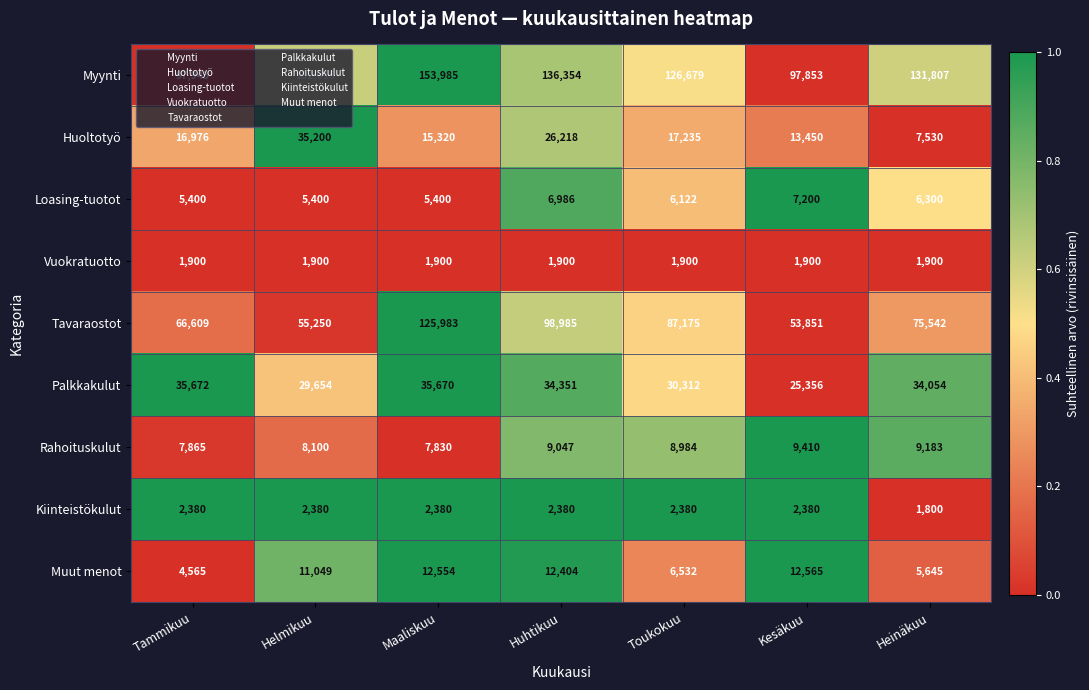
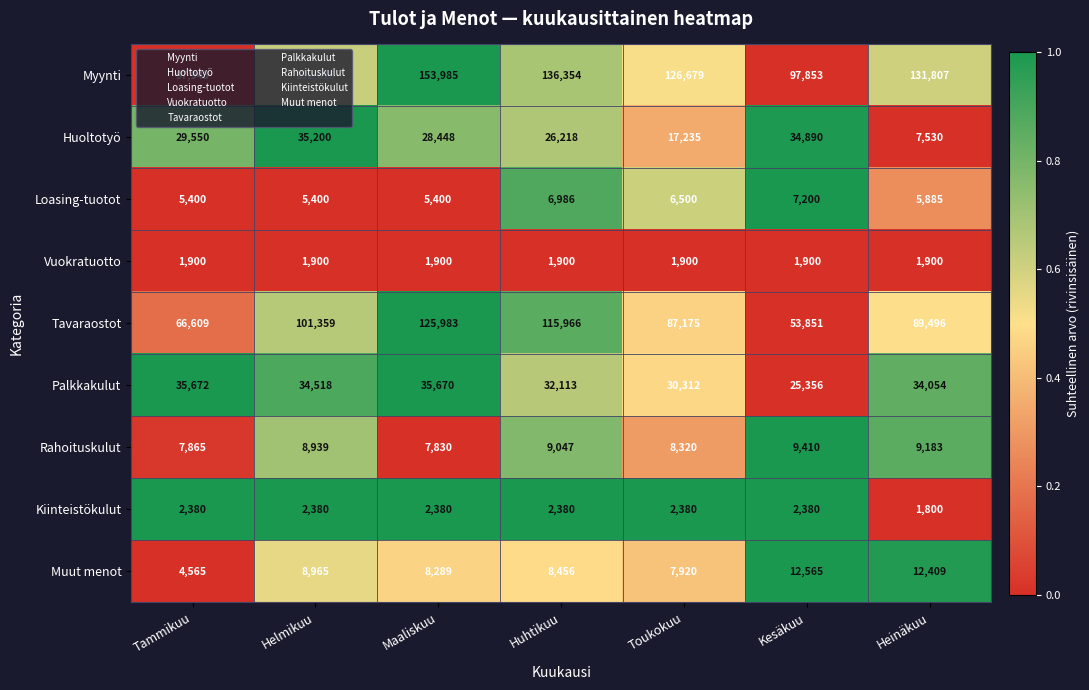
Huoltotyö, Tammikuu: 16,976 -> 29,550
Huoltotyö, Maaliskuu: 15,320 -> 28,448
Huoltotyö, Kesäkuu: 13,450 -> 34,890
Loasing-tuotot, Toukokuu: 6,122 -> 6,500
Loasing-tuotot, Heinäkuu: 6,300 -> 5,885
Tavaraostot, Helmikuu: 55,250 -> 101,359
Tavaraostot, Huhtikuu: 98,985 -> 115,966
Tavaraostot, Heinäkuu: 75,542 -> 89,496
Palkkakulut, Helmikuu: 29,654 -> 34,518
Palkkakulut, Huhtikuu: 34,351 -> 32,113
Rahoituskulut, Helmikuu: 8,100 -> 8,939
Rahoituskulut, Toukokuu: 8,984 -> 8,320
Muut menot, Helmikuu: 11,049 -> 8,965
Muut menot, Maaliskuu: 12,554 -> 8,289
Muut menot, Huhtikuu: 12,404 -> 8,456
Muut menot, Toukokuu: 6,532 -> 7,920
Muut menot, Heinäkuu: 5,645 -> 12,409
